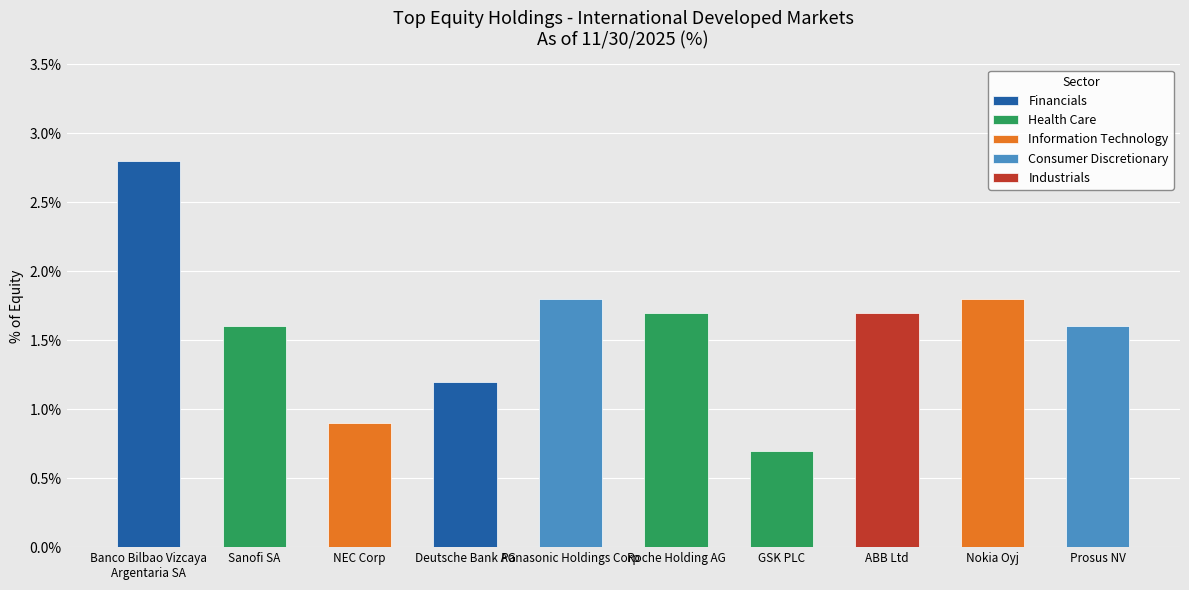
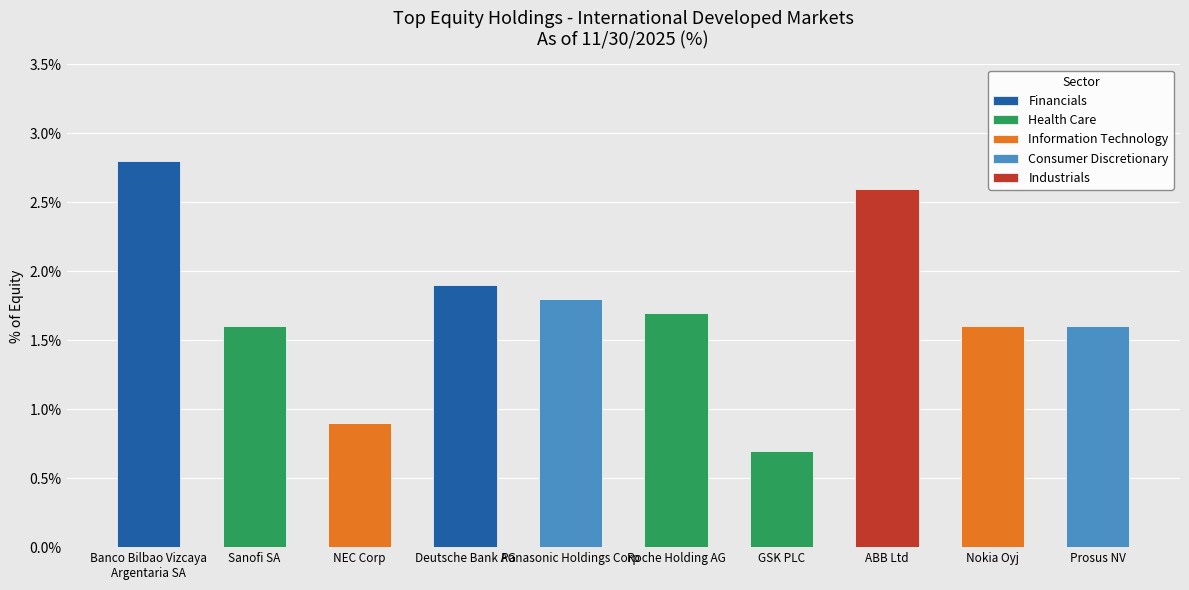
Deutsche Bank AG: 1.2% -> 1.9%
ABB Ltd: 1.7% -> 2.6%
Nokia Oyj: 1.8% -> 1.6%
